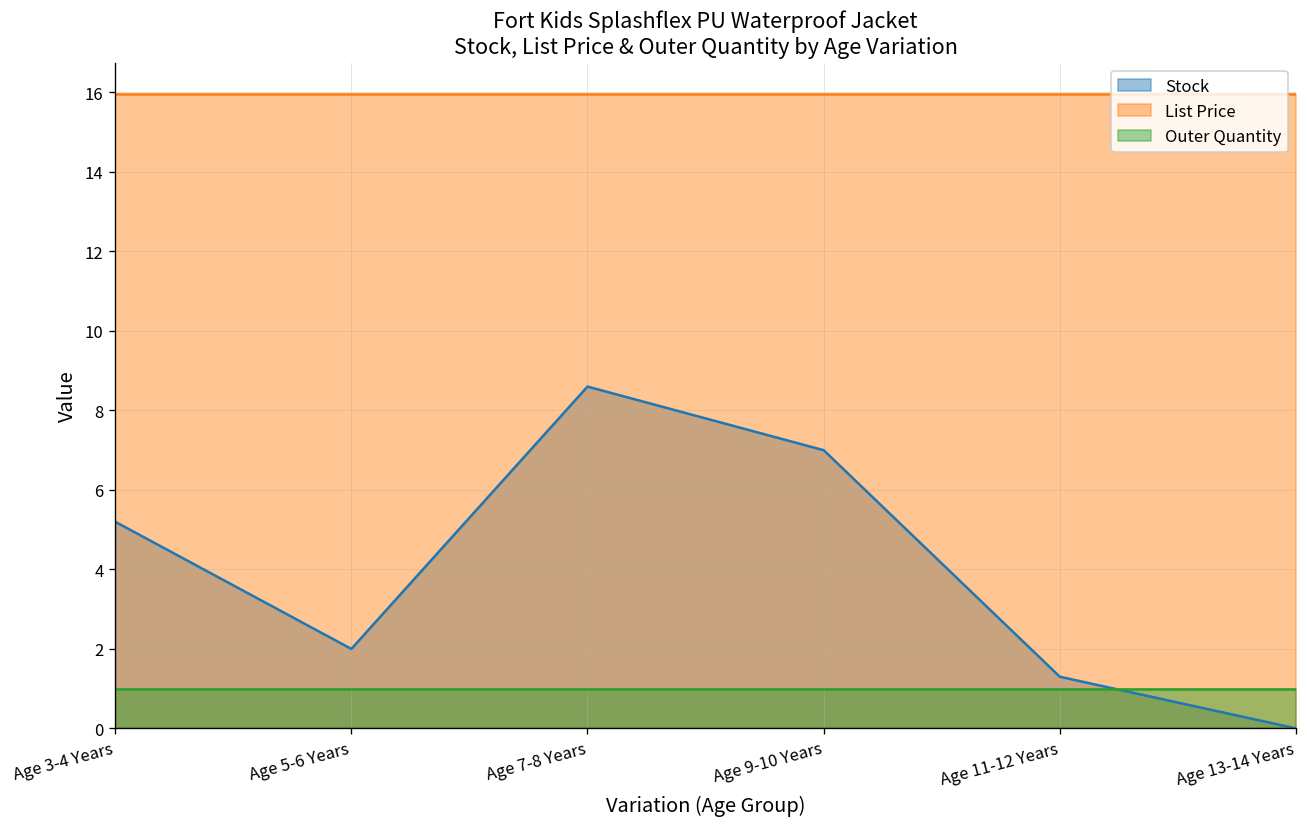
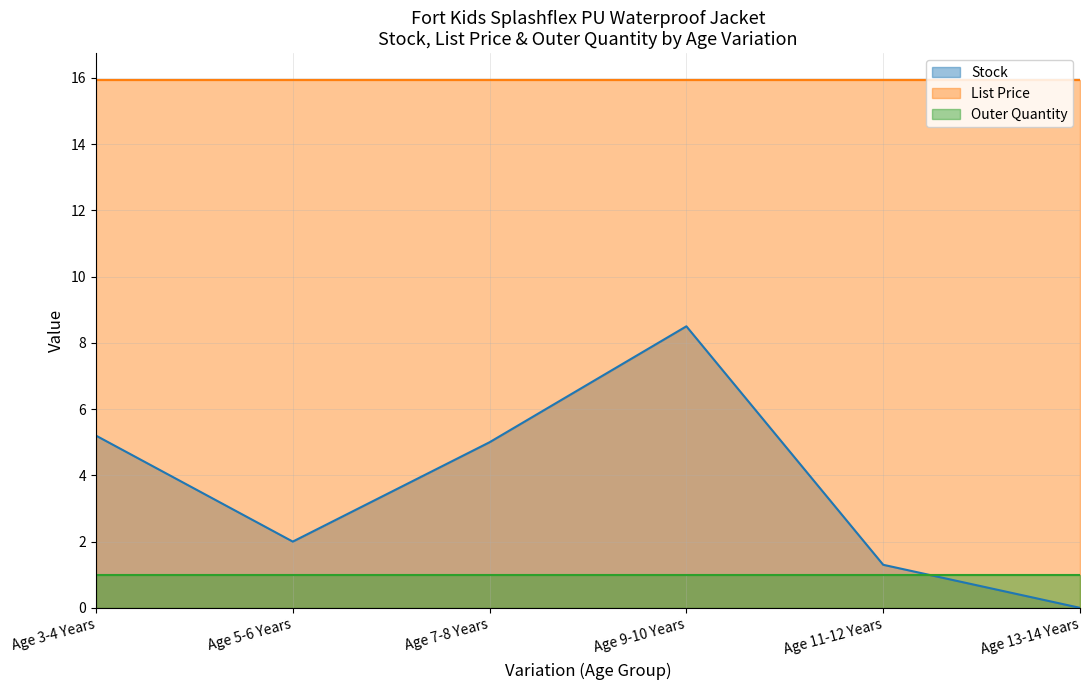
Stock, Age 7-8 Years: 8.6 -> 5.0
Stock, Age 9-10 Years: 7.0 -> 8.5
